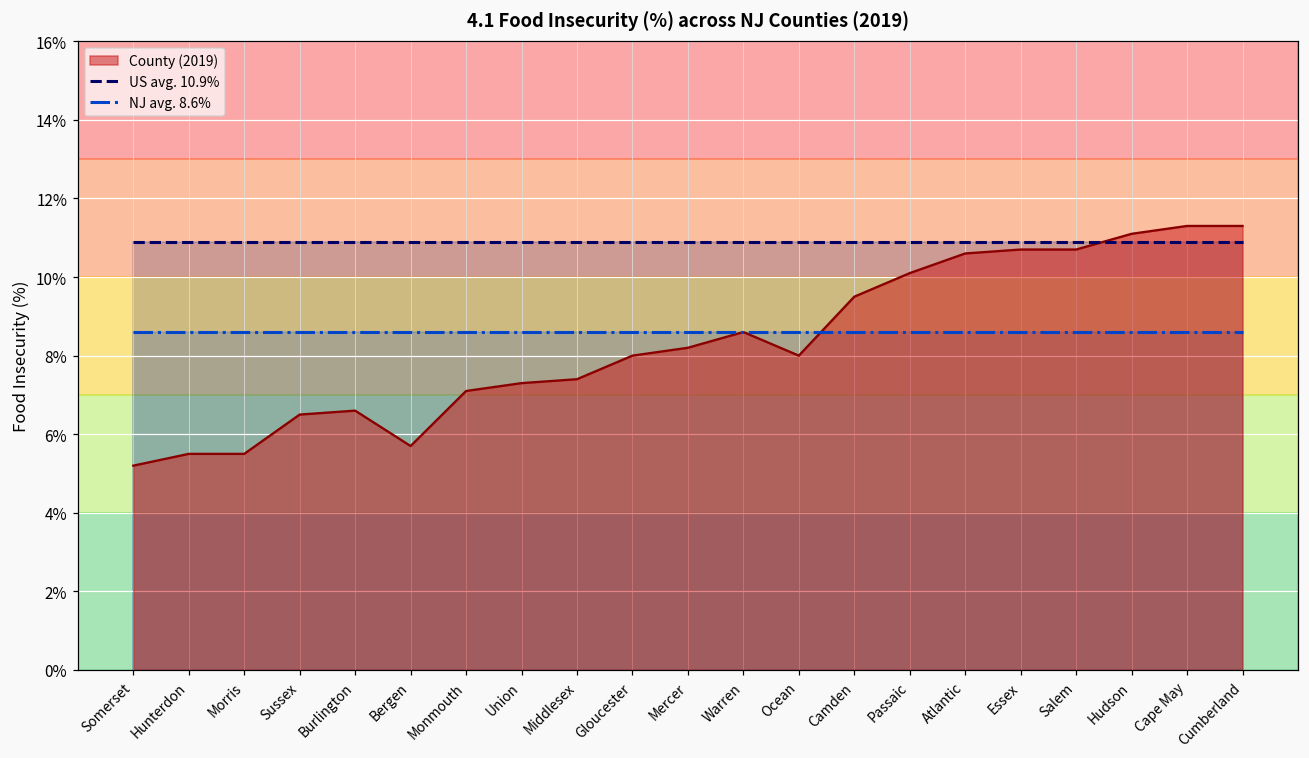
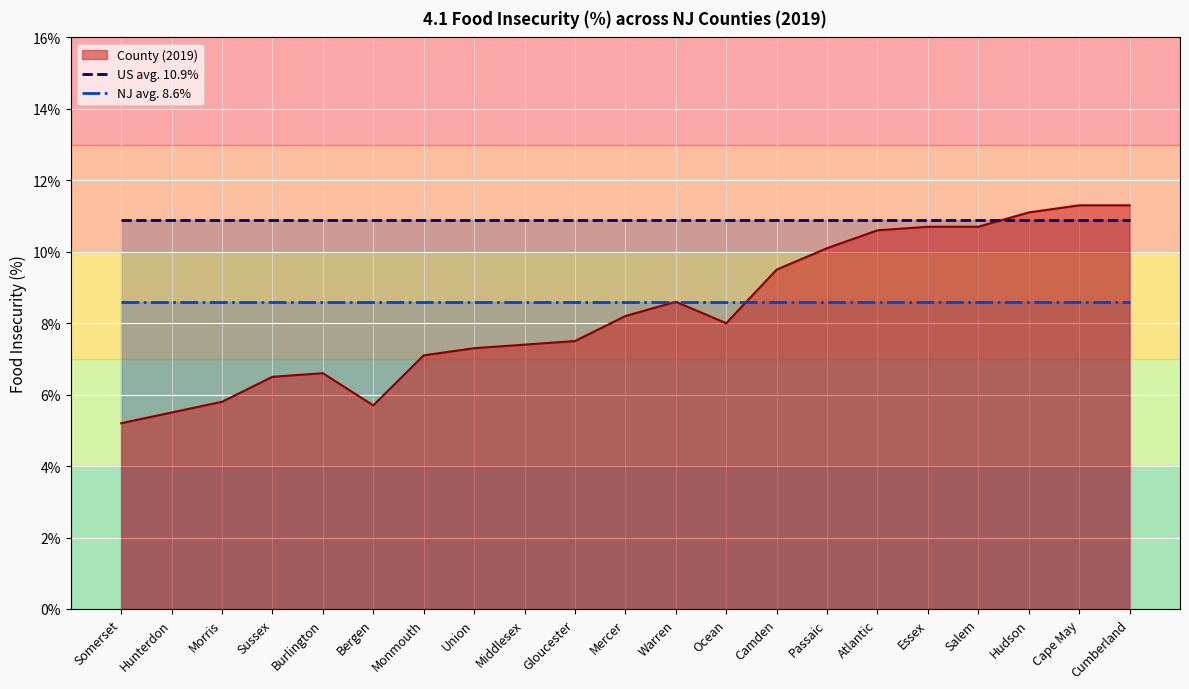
County (2019), Morris: 5.5% -> 5.8%
County (2019), Gloucester: 8.0% -> 7.5%
